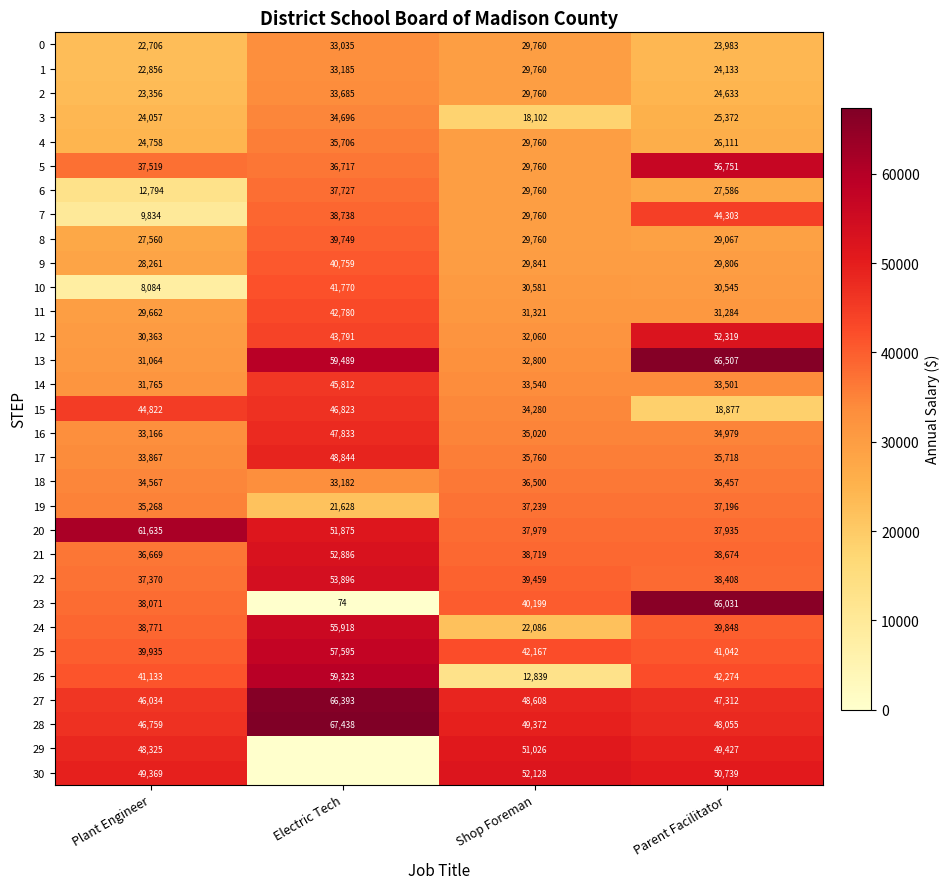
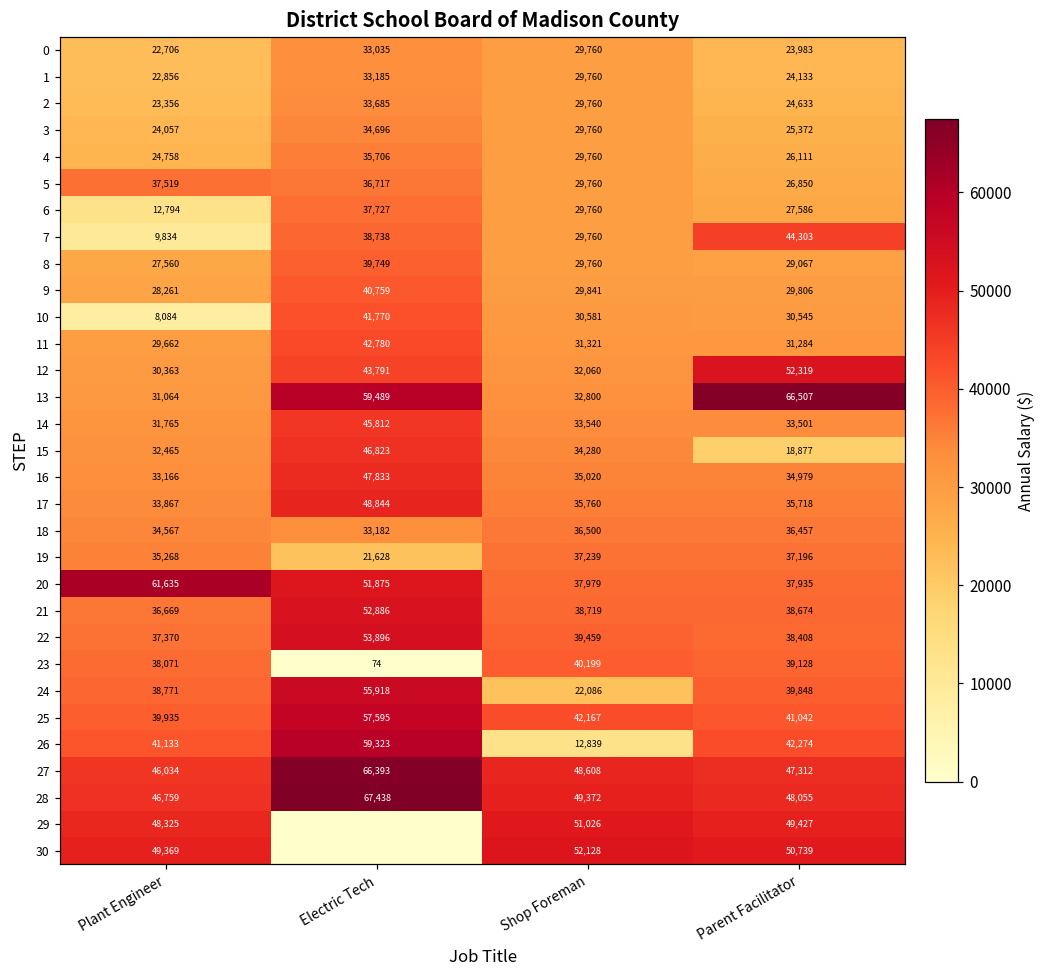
3, Shop Foreman: 18,102 -> 29,760
5, Parent Facilitator: 56,751 -> 26,850
15, Plant Engineer: 44,822 -> 32,465
23, Parent Facilitator: 66,031 -> 39,128
